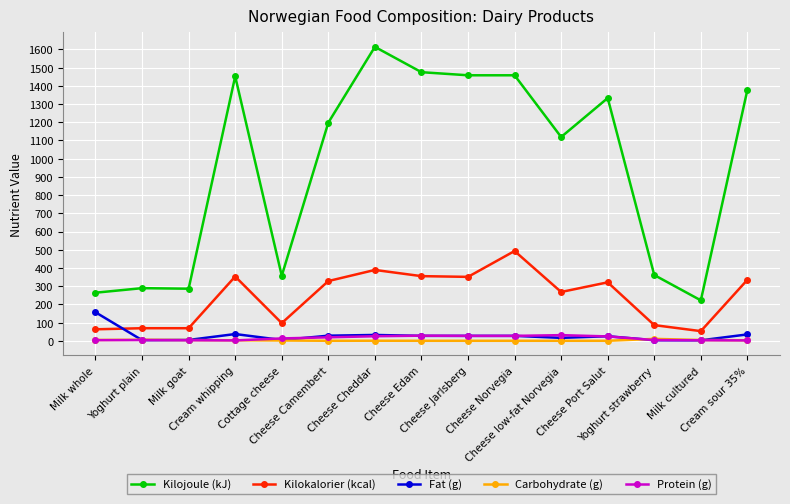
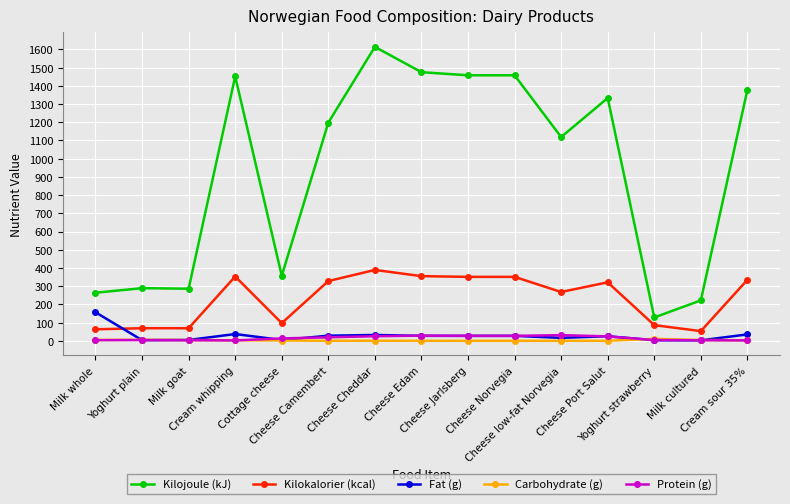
Kilokalorier (kcal), Cheese Norvegia: 490 -> 350
Kilojoule (kJ), Yoghurt strawberry: 360 -> 130
